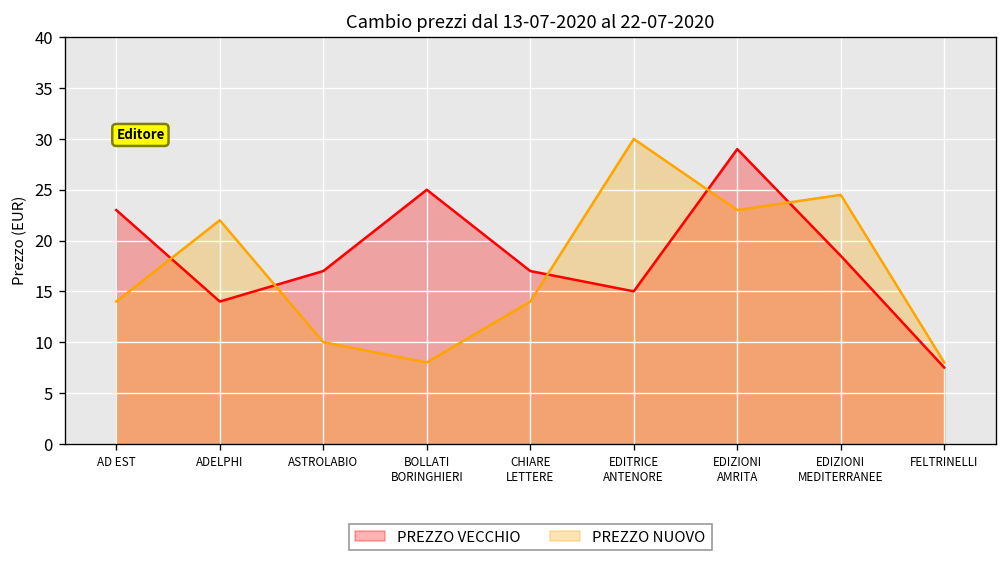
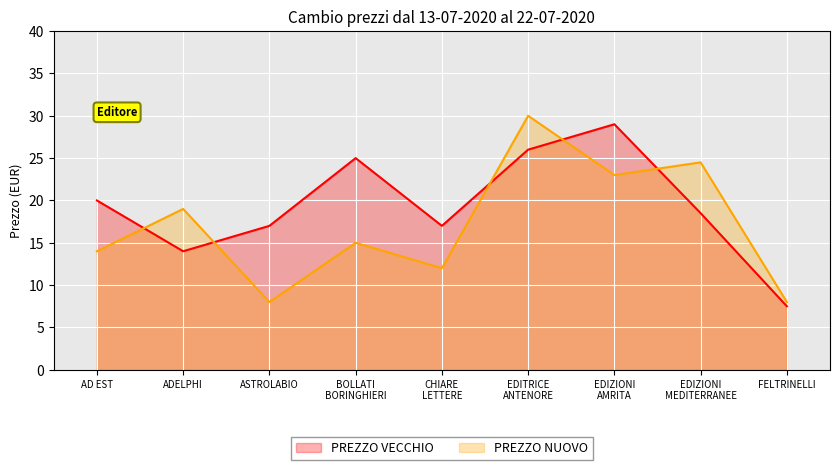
PREZZO VECCHIO, AD EST: 23 -> 20
PREZZO NUOVO, ADELPHI: 22 -> 19
PREZZO NUOVO, ASTROLABIO: 10 -> 8
PREZZO NUOVO, BOLLATI BORINGHIERI: 8 -> 15
PREZZO NUOVO, CHIARE LETTERE: 14 -> 12
PREZZO VECCHIO, EDITRICE ANTENORE: 15 -> 26
